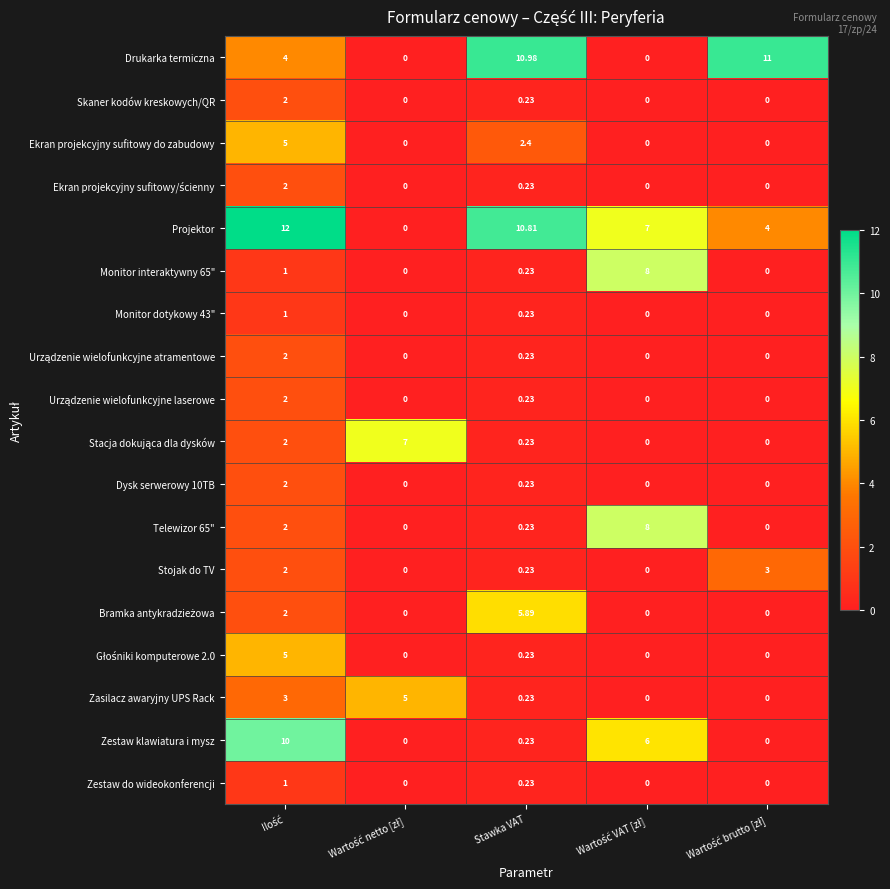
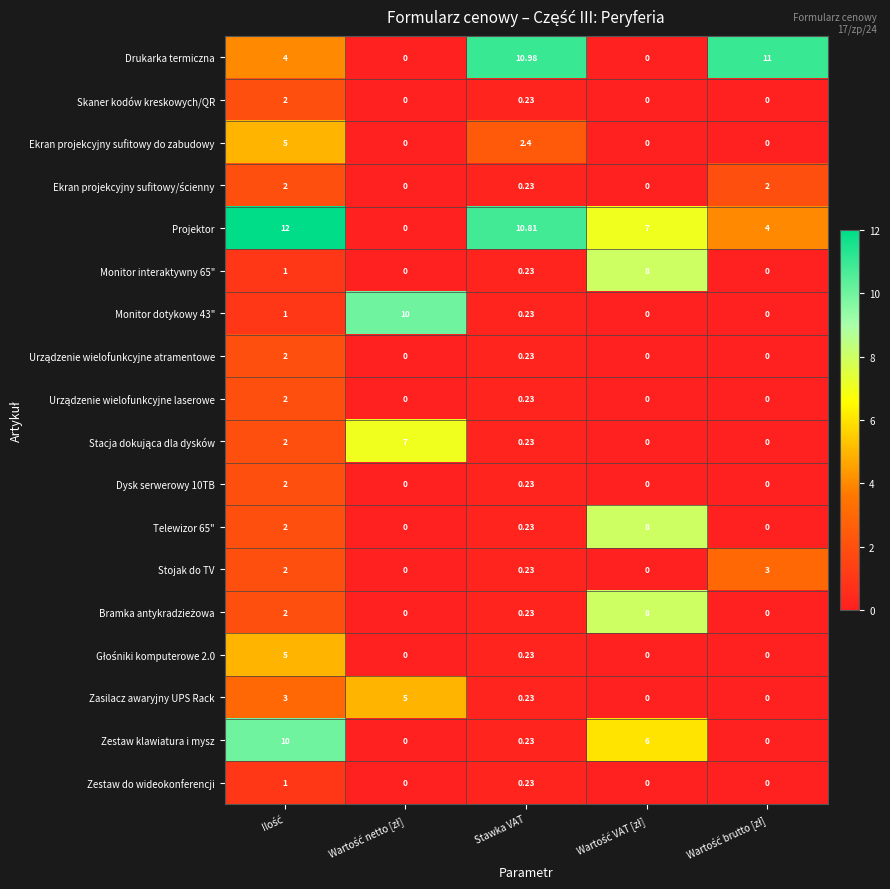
Ekran projekcyjny sufitowy/ścienny, Wartość brutto [zł]: 0 -> 2
Monitor dotykowy 43", Wartość netto [zł]: 0 -> 10
Bramka antykradzieżowa, Stawka VAT: 5.89 -> 0.23
Bramka antykradzieżowa, Wartość VAT [zł]: 0 -> 8
